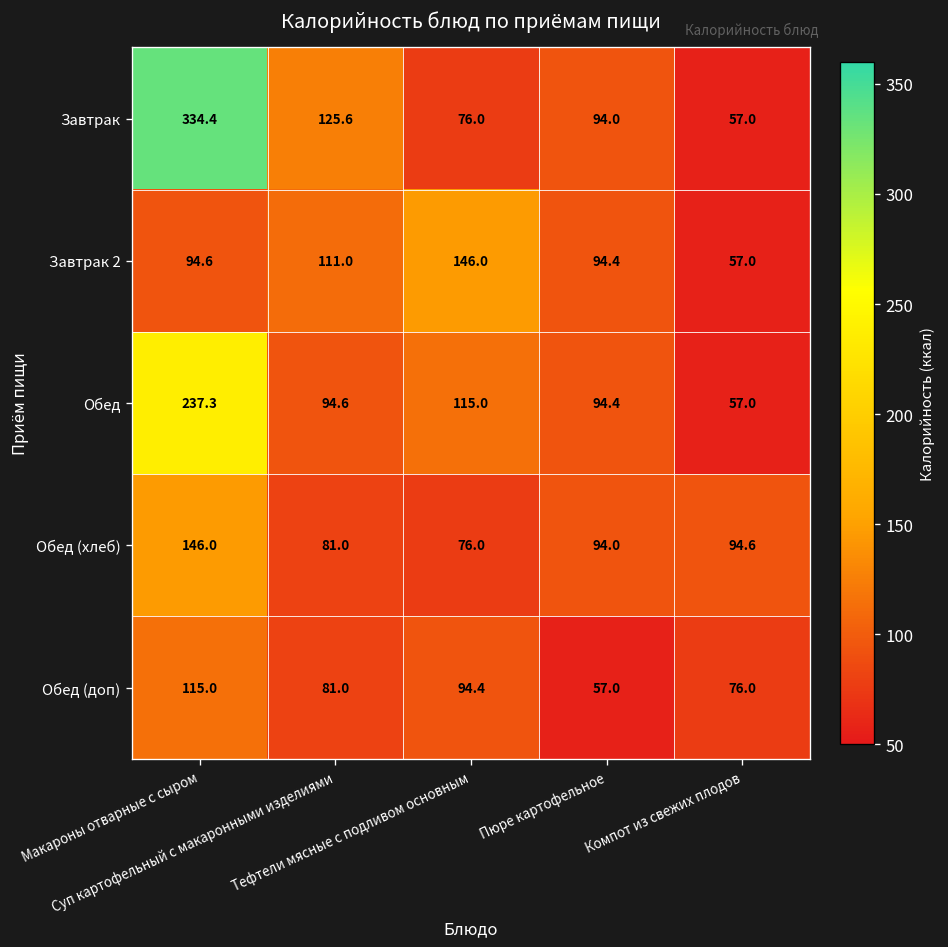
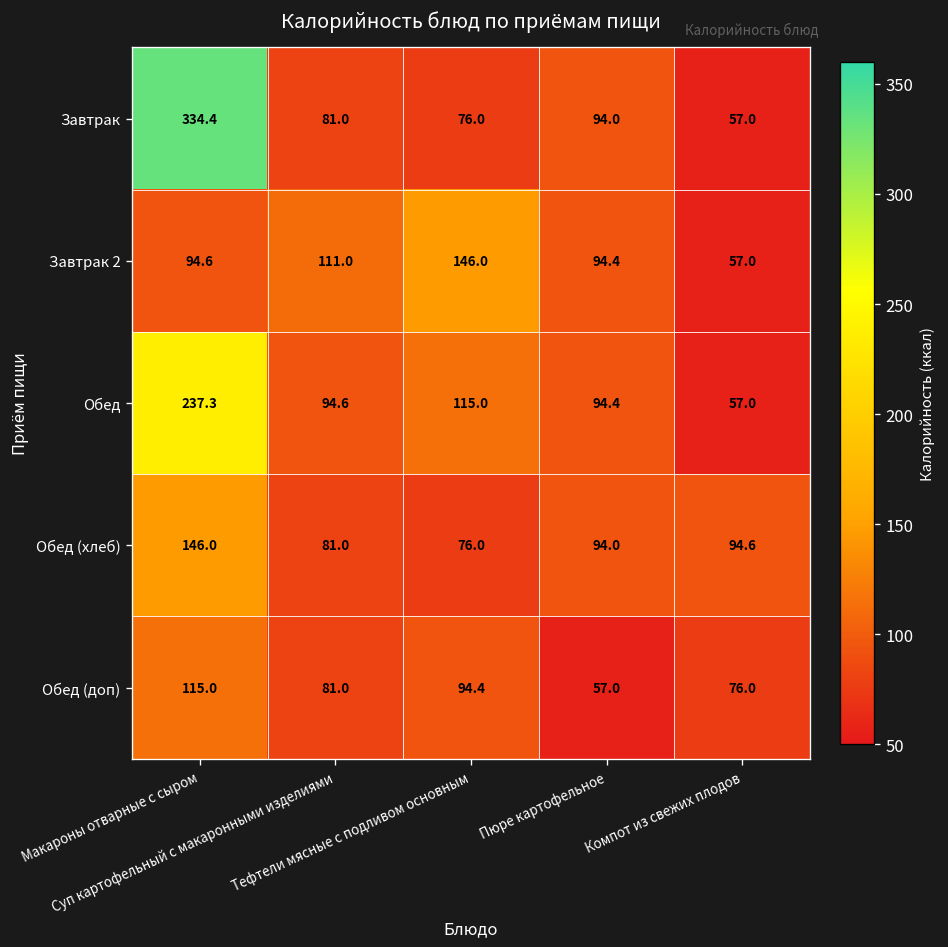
Завтрак, Суп картофельный с макаронными изделиями: 125.6 -> 81.0
